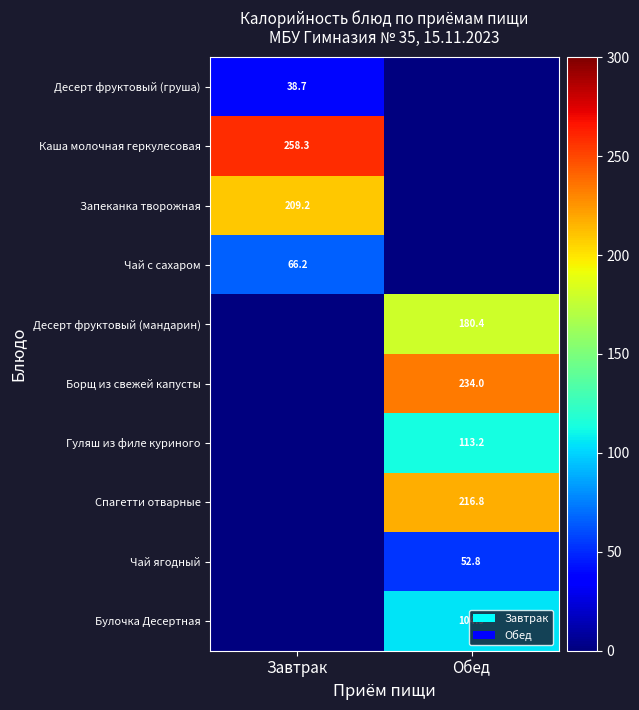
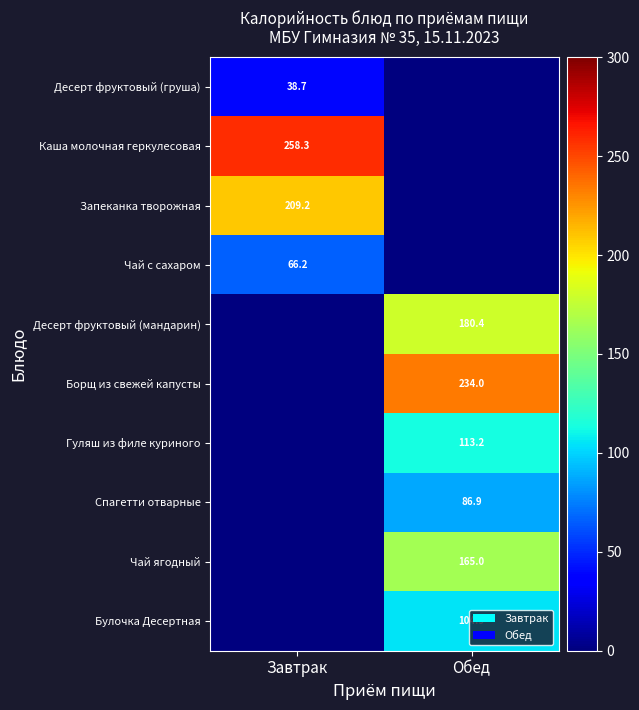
Спагетти отварные, Обед: 216.8 -> 86.9
Чай ягодный, Обед: 52.8 -> 165.0
